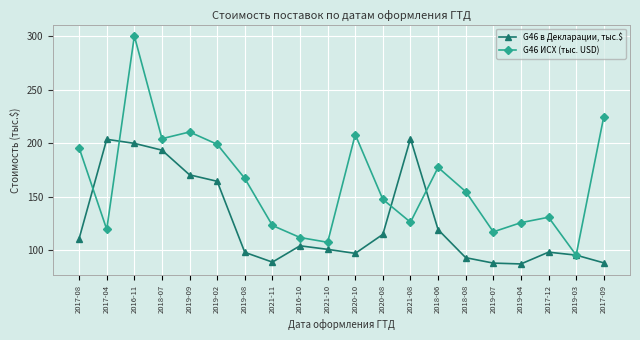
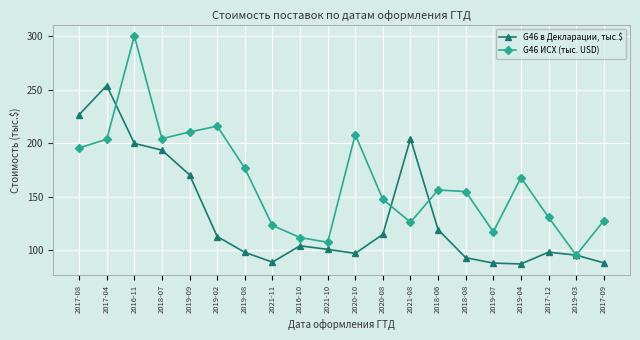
G46 в Декларации, тыс.$, 2017-08: 111 -> 227
G46 в Декларации, тыс.$, 2017-04: 204 -> 254
G46 ИСХ (тыс. USD), 2017-04: 119 -> 204
G46 в Декларации, тыс.$, 2019-02: 164 -> 113
G46 ИСХ (тыс. USD), 2019-02: 199 -> 216
G46 ИСХ (тыс. USD), 2019-08: 167 -> 177
G46 ИСХ (тыс. USD), 2018-06: 177 -> 156
G46 ИСХ (тыс. USD), 2019-04: 126 -> 168
G46 ИСХ (тыс. USD), 2017-09: 225 -> 127
